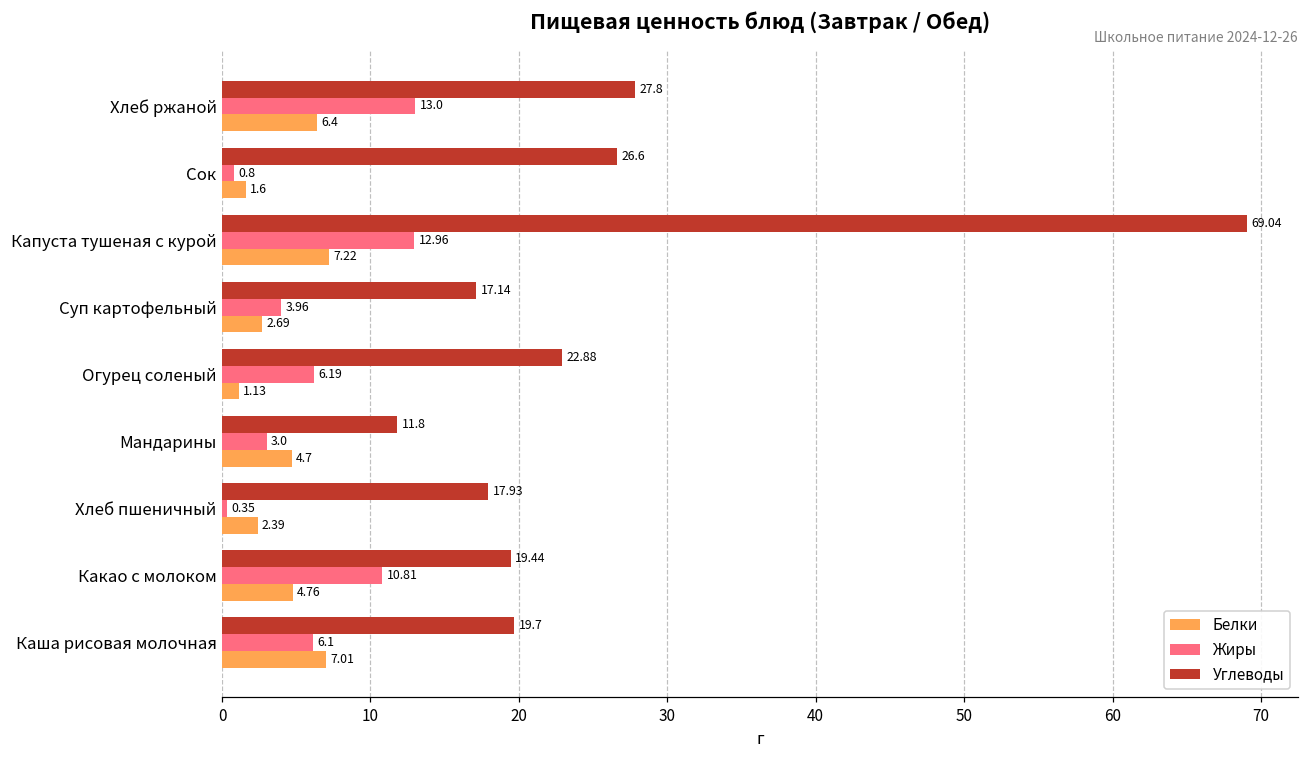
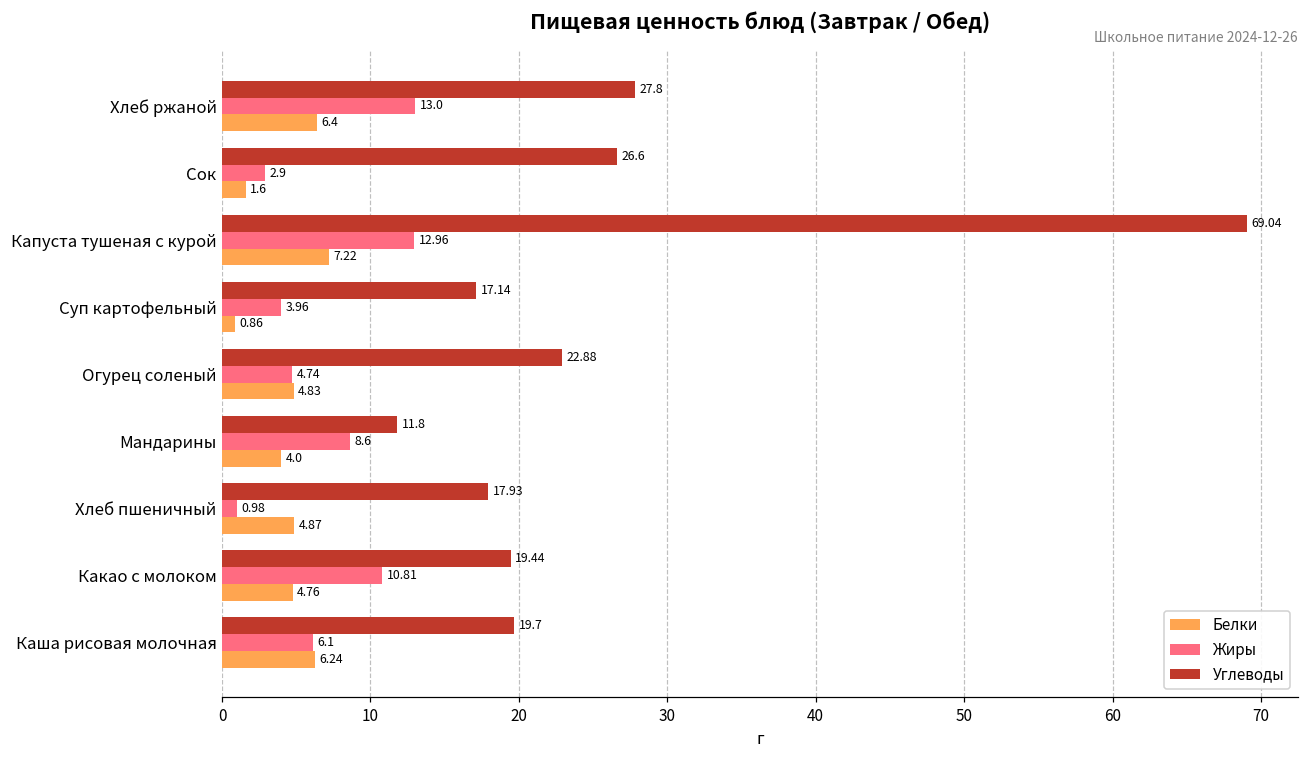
Жиры, Сок: 0.8 -> 2.9
Белки, Суп картофельный: 2.69 -> 0.86
Жиры, Огурец соленый: 6.19 -> 4.74
Белки, Огурец соленый: 1.13 -> 4.83
Жиры, Мандарины: 3.0 -> 8.6
Белки, Мандарины: 4.7 -> 4.0
Жиры, Хлеб пшеничный: 0.35 -> 0.98
Белки, Хлеб пшеничный: 2.39 -> 4.87
Белки, Каша рисовая молочная: 7.01 -> 6.24
